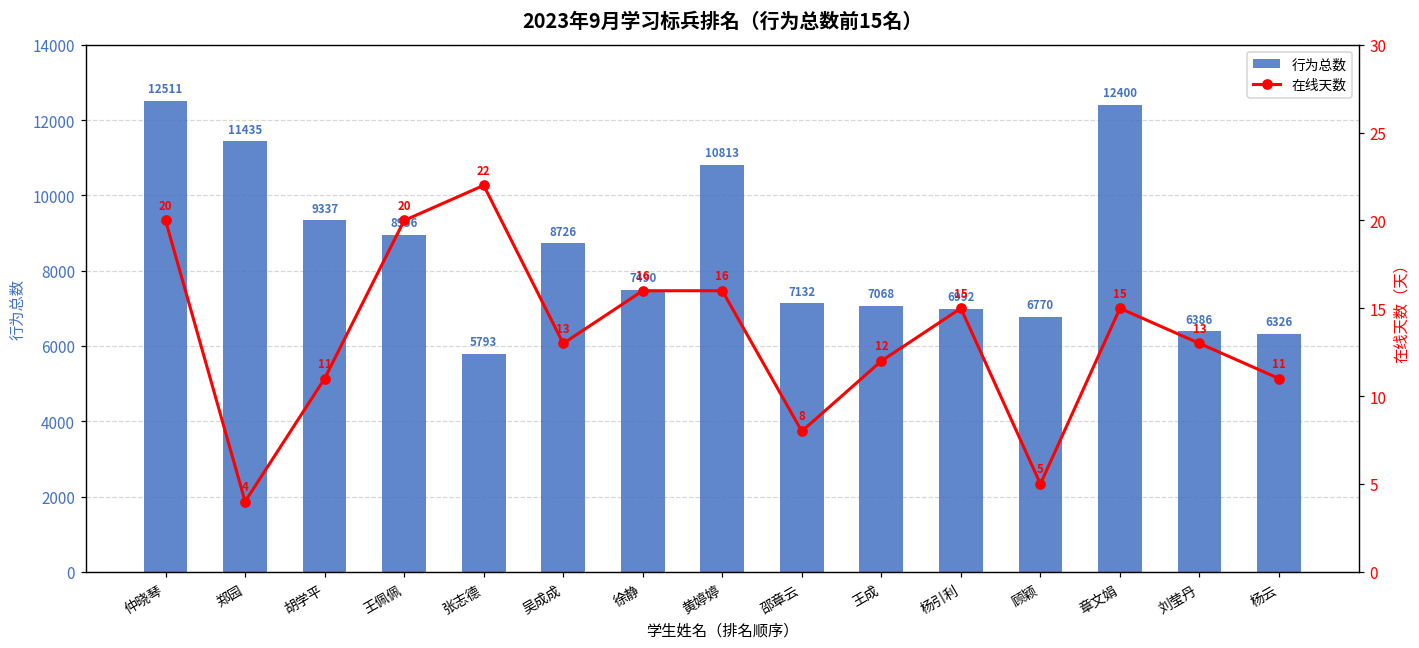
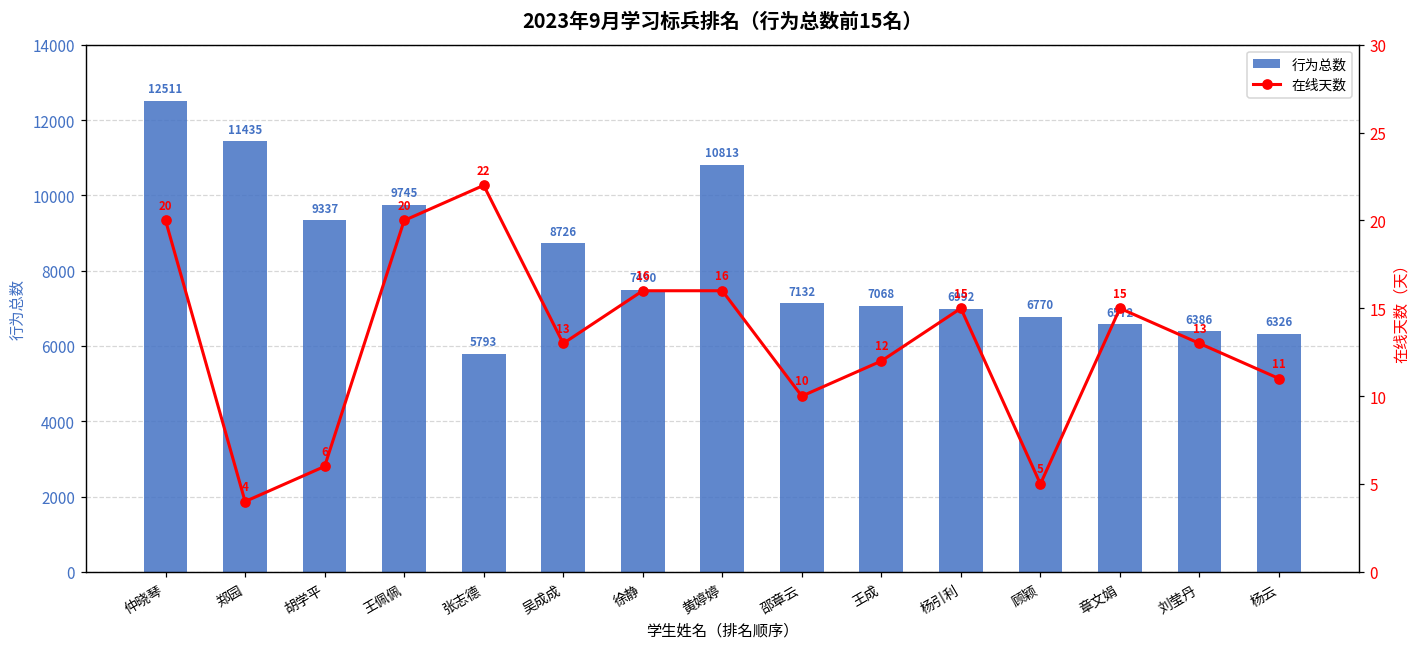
行为总数, 王佩佩: 8956 -> 9745
行为总数, 章文娟: 12400 -> 6572
在线天数, 胡学平: 11 -> 6
在线天数, 邵章云: 8 -> 10
